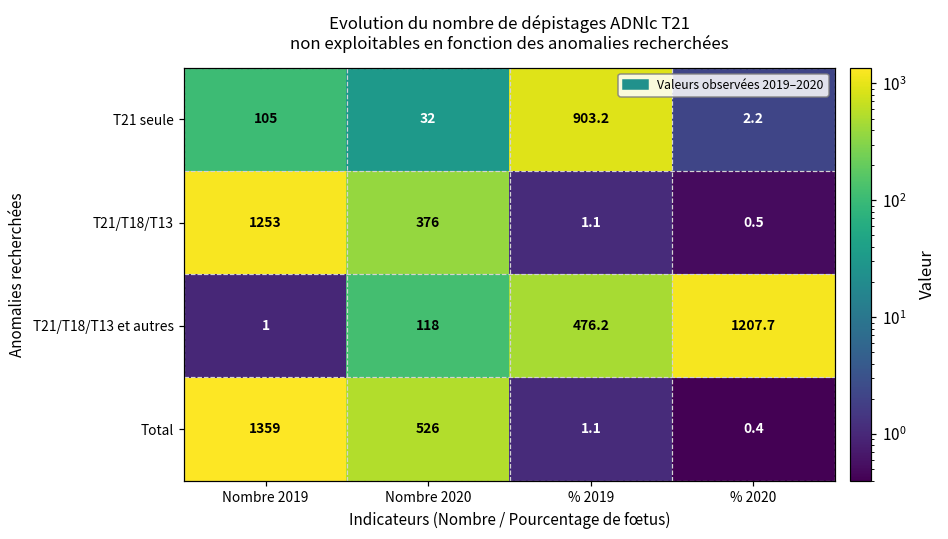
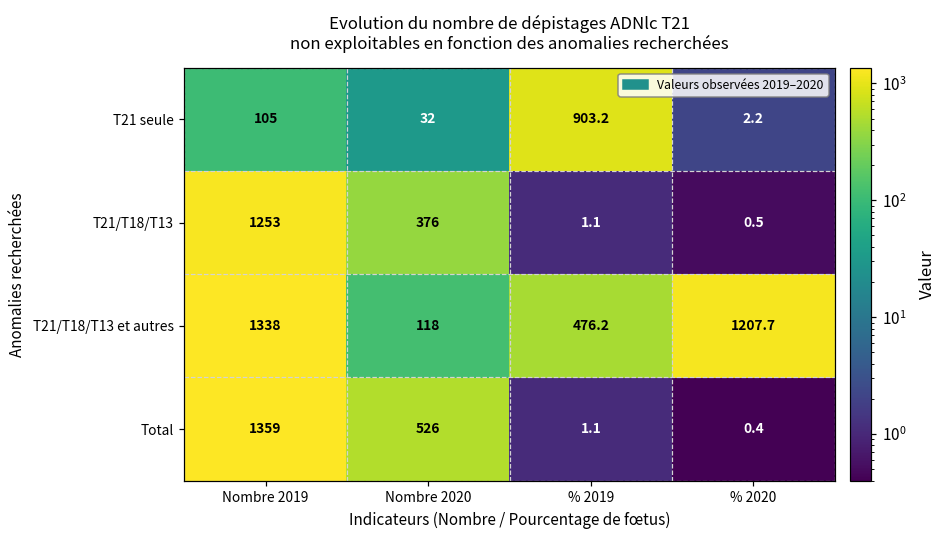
T21/T18/T13 et autres, Nombre 2019: 1 -> 1338
